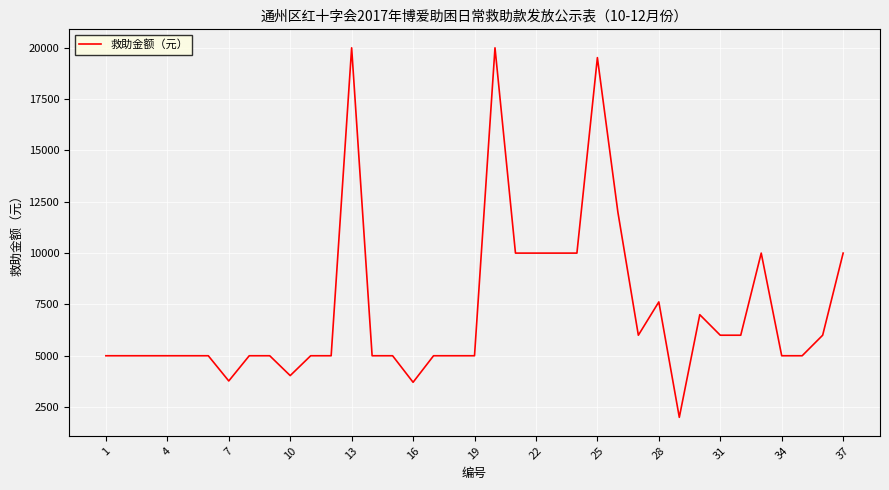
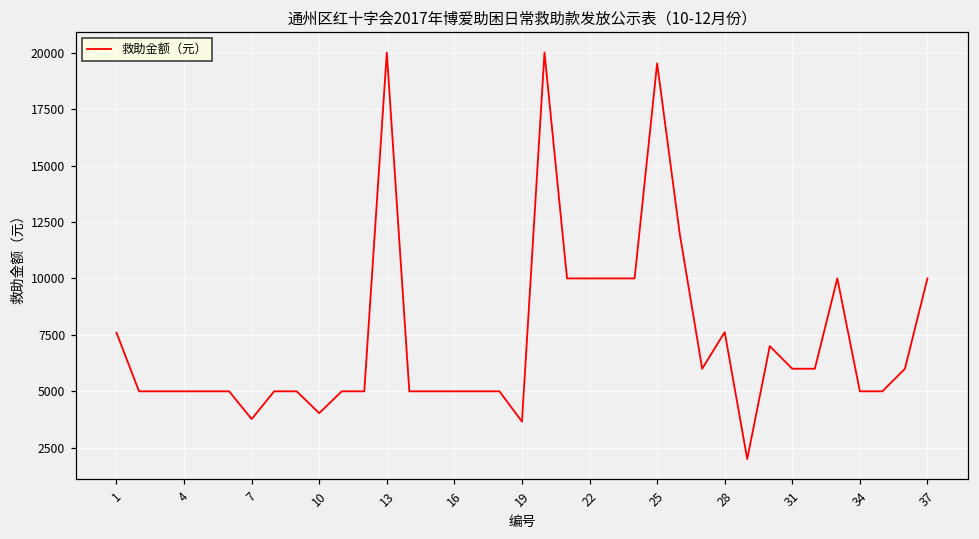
1: 5000 -> 7600
16: 3700 -> 5000
19: 5000 -> 3700
